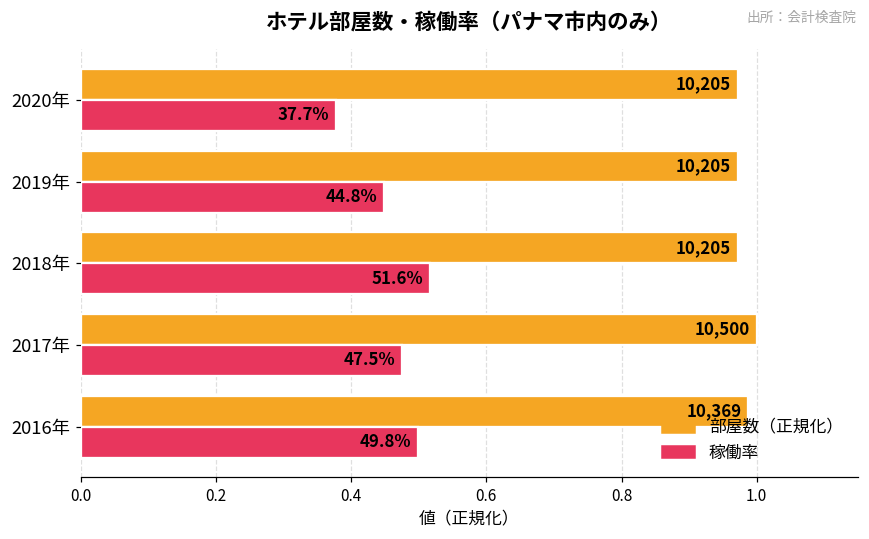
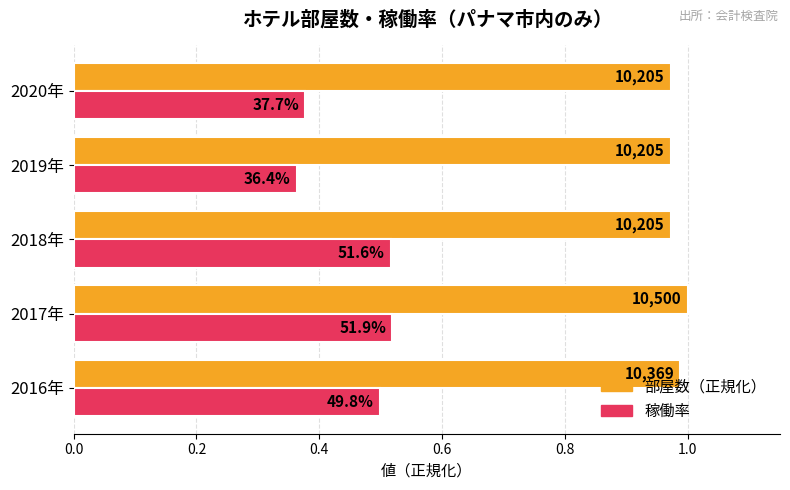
稼働率, 2019年: 44.8% -> 36.4%
稼働率, 2017年: 47.5% -> 51.9%
